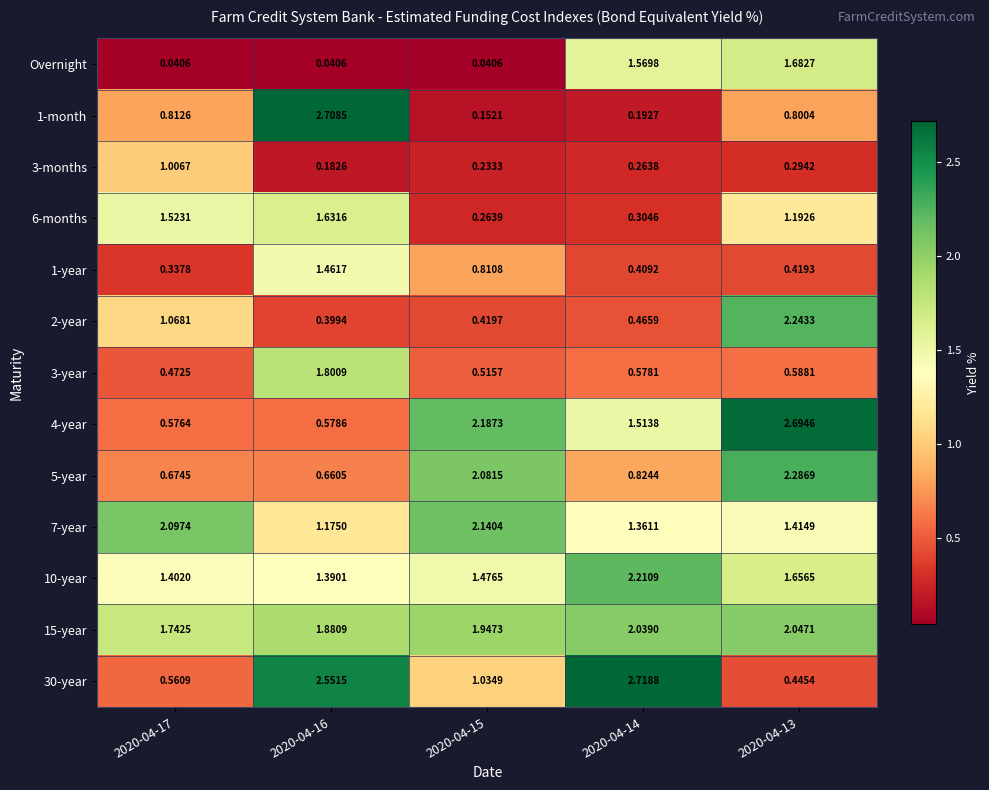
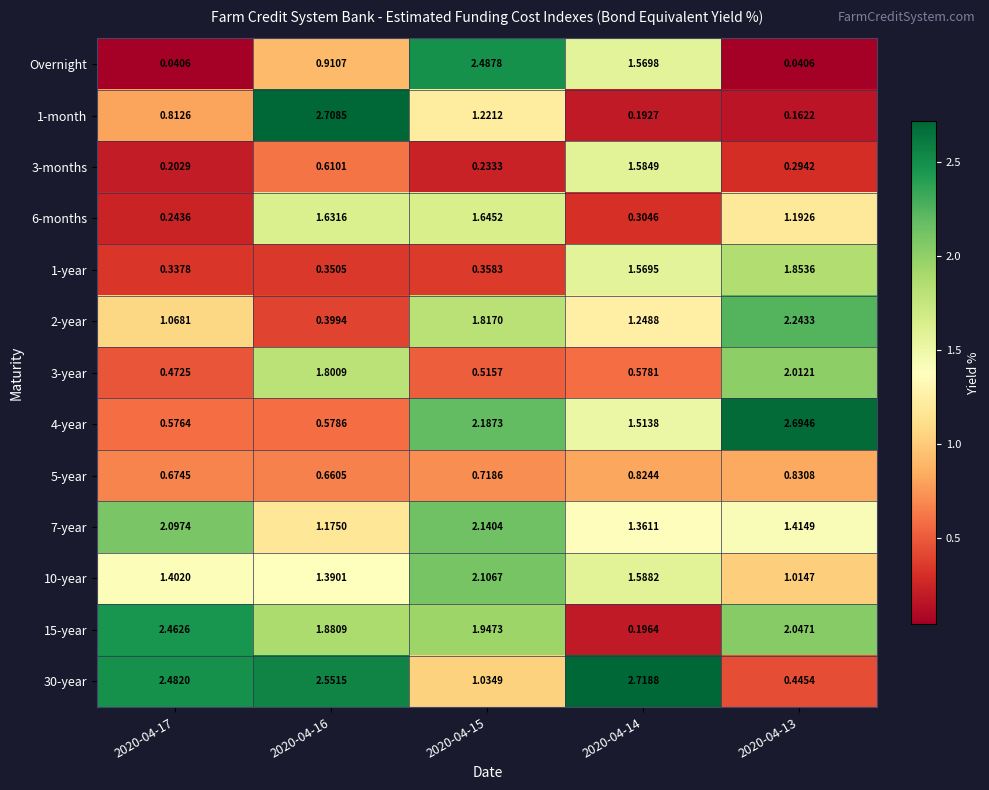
Overnight, 2020-04-16: 0.0406 -> 0.9107
Overnight, 2020-04-15: 0.0406 -> 2.4878
Overnight, 2020-04-13: 1.6827 -> 0.0406
1-month, 2020-04-15: 0.1521 -> 1.2212
1-month, 2020-04-13: 0.8004 -> 0.1622
3-months, 2020-04-17: 1.0067 -> 0.2029
3-months, 2020-04-16: 0.1826 -> 0.6101
3-months, 2020-04-14: 0.2638 -> 1.5849
6-months, 2020-04-17: 1.5231 -> 0.2436
6-months, 2020-04-15: 0.2639 -> 1.6452
1-year, 2020-04-16: 1.4617 -> 0.3505
1-year, 2020-04-15: 0.8108 -> 0.3583
1-year, 2020-04-14: 0.4092 -> 1.5695
1-year, 2020-04-13: 0.4193 -> 1.8536
2-year, 2020-04-15: 0.4197 -> 1.8170
2-year, 2020-04-14: 0.4659 -> 1.2488
3-year, 2020-04-13: 0.5881 -> 2.0121
5-year, 2020-04-15: 2.0815 -> 0.7186
5-year, 2020-04-13: 2.2869 -> 0.8308
10-year, 2020-04-15: 1.4765 -> 2.1067
10-year, 2020-04-14: 2.2109 -> 1.5882
10-year, 2020-04-13: 1.6565 -> 1.0147
15-year, 2020-04-17: 1.7425 -> 2.4626
15-year, 2020-04-14: 2.0390 -> 0.1964
30-year, 2020-04-17: 0.5609 -> 2.4820
